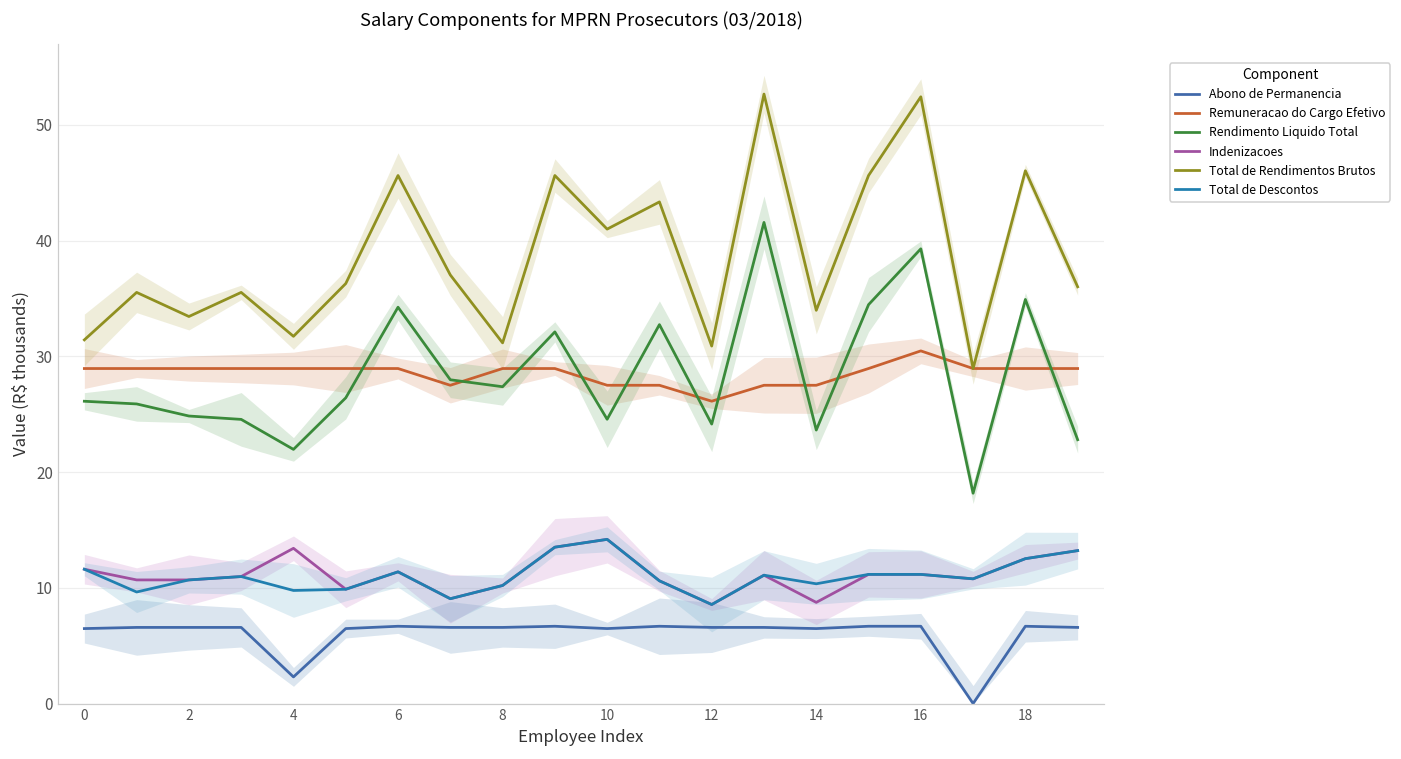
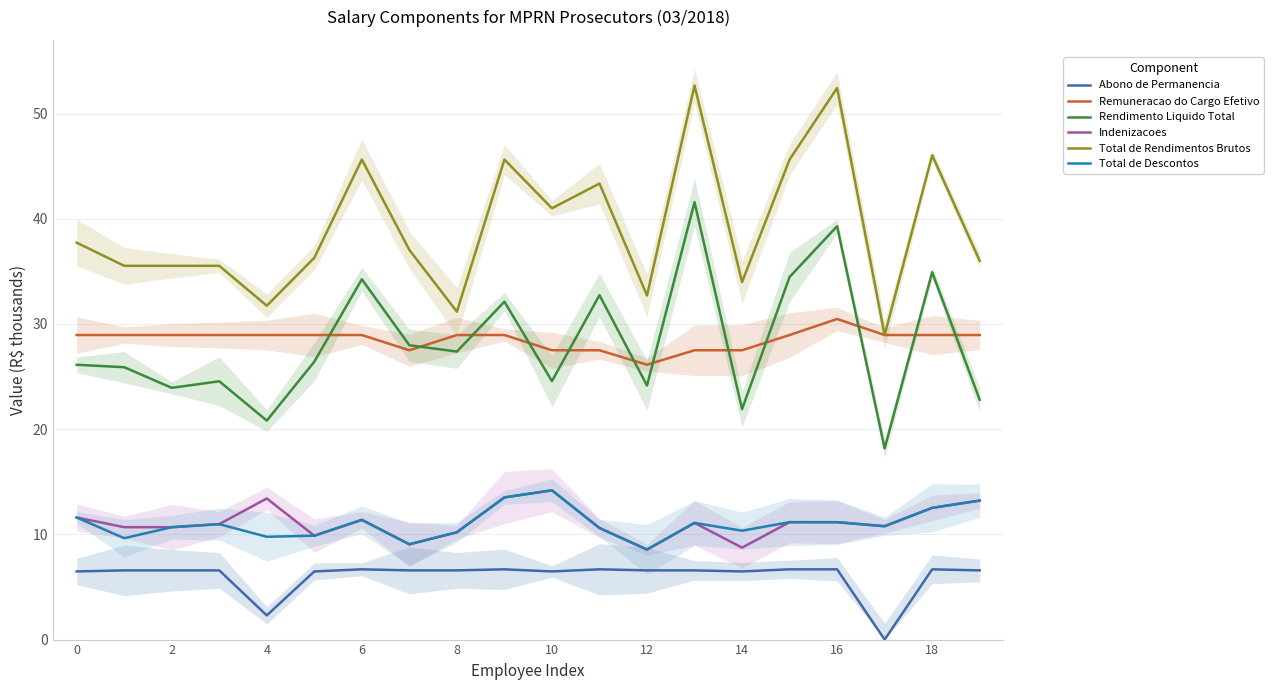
Total de Rendimentos Brutos, 0: 31.4 -> 37.7
Rendimento Liquido Total, 2: 24.8 -> 23.9
Total de Rendimentos Brutos, 2: 33.4 -> 35.5
Rendimento Liquido Total, 4: 22.0 -> 20.8
Total de Rendimentos Brutos, 12: 30.9 -> 32.7
Rendimento Liquido Total, 14: 23.6 -> 21.9
